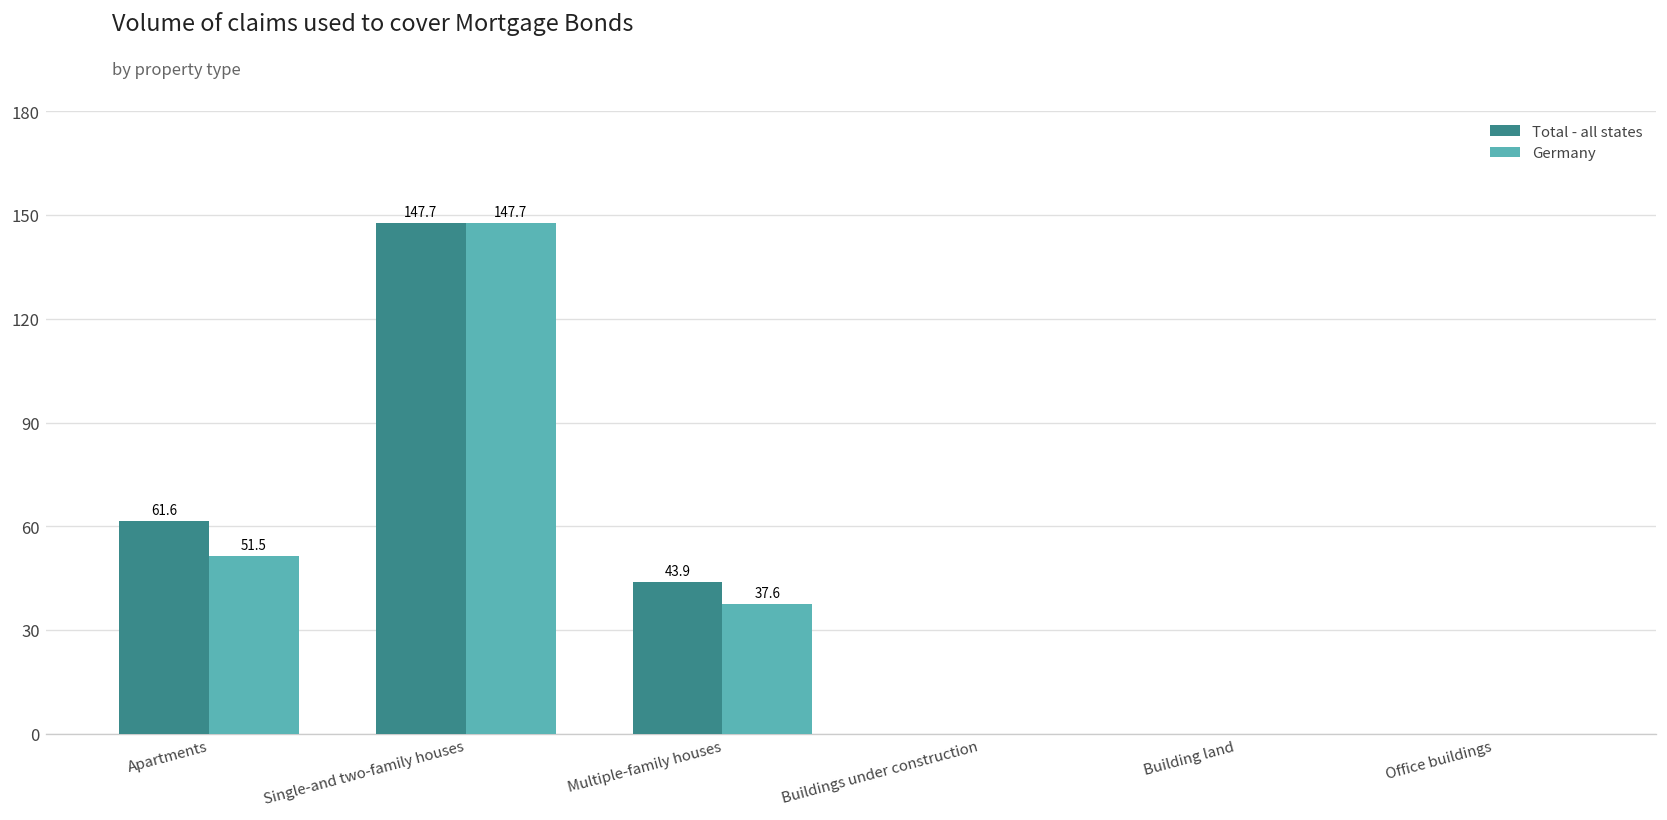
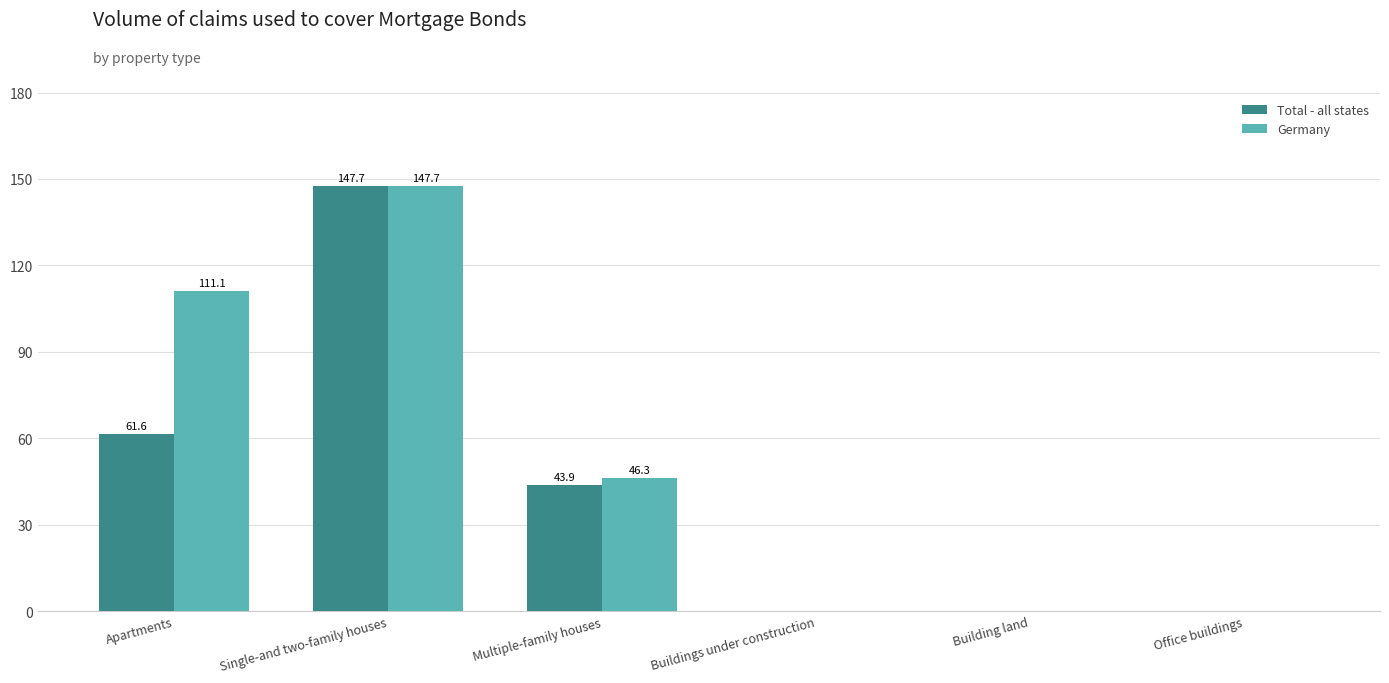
Germany, Apartments: 51.5 -> 111.1
Germany, Multiple-family houses: 37.6 -> 46.3
